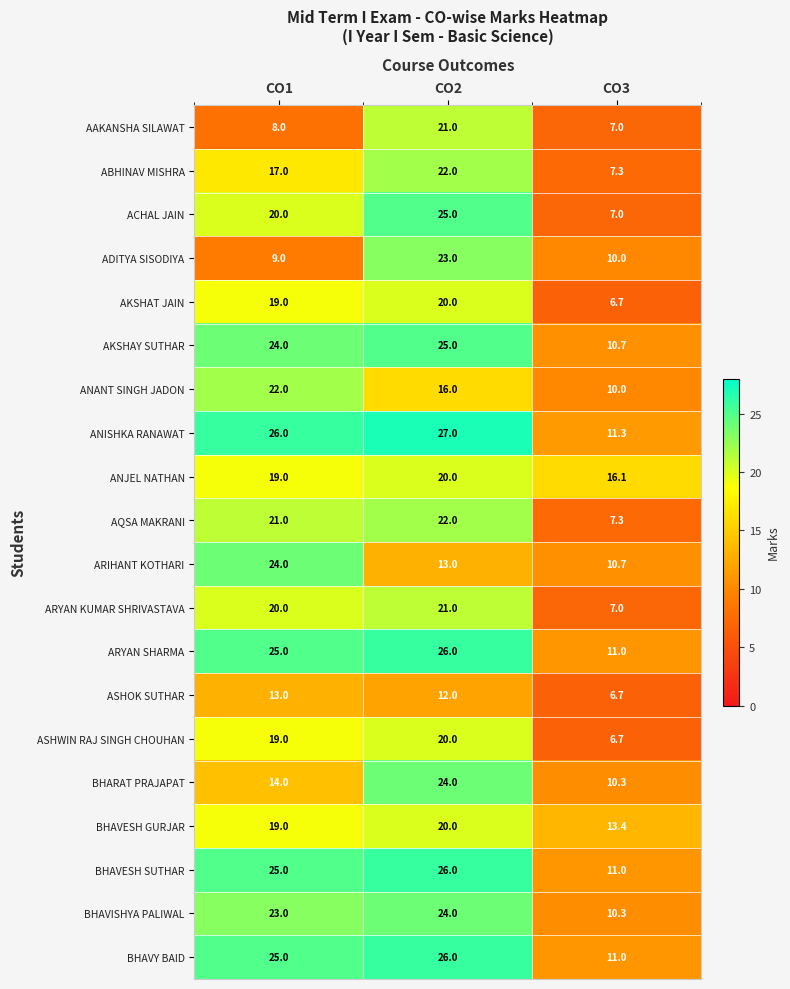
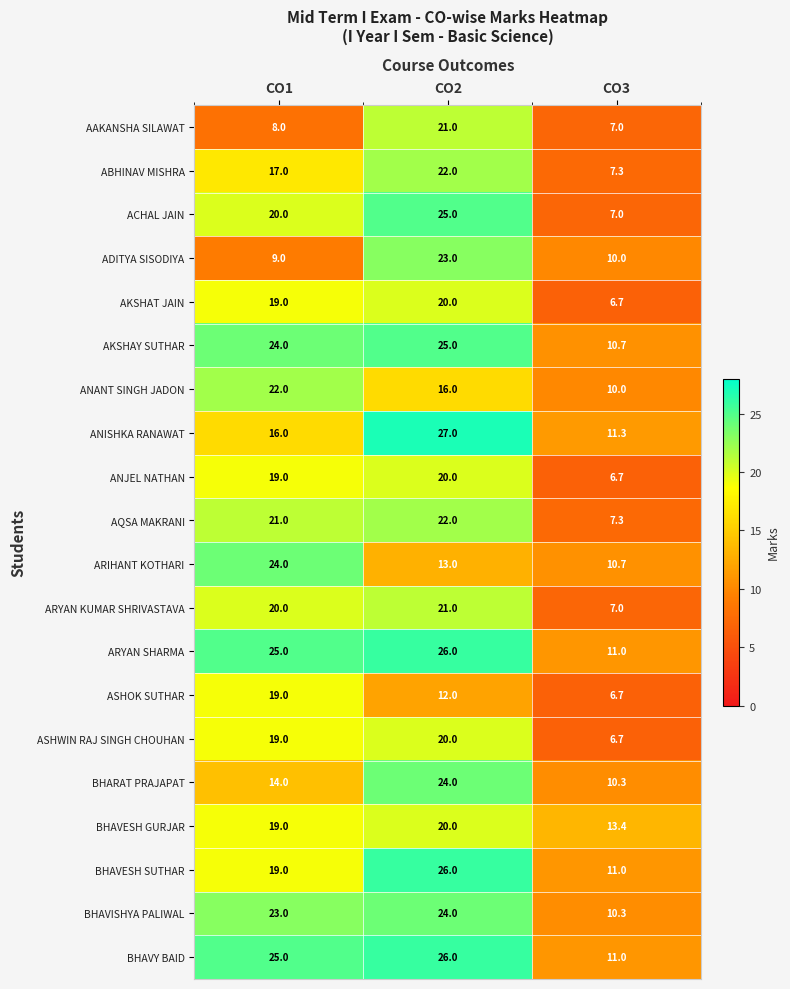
ANISHKA RANAWAT, CO1: 26.0 -> 16.0
ANJEL NATHAN, CO3: 16.1 -> 6.7
ASHOK SUTHAR, CO1: 13.0 -> 19.0
BHAVESH SUTHAR, CO1: 25.0 -> 19.0
